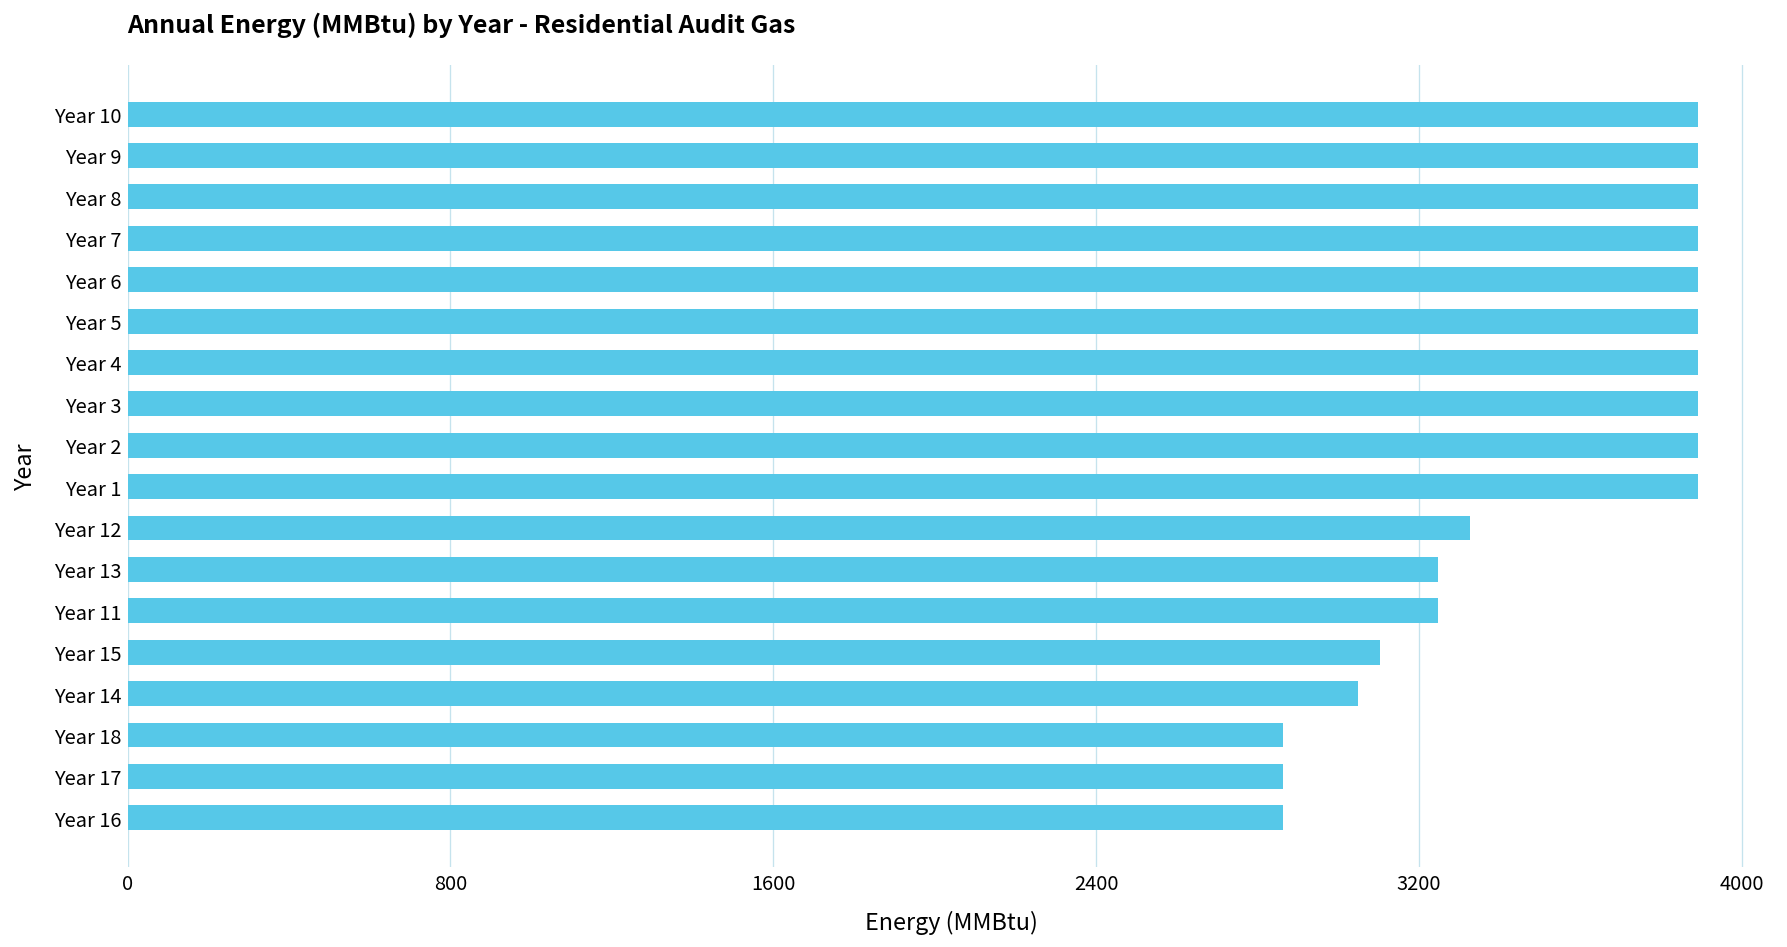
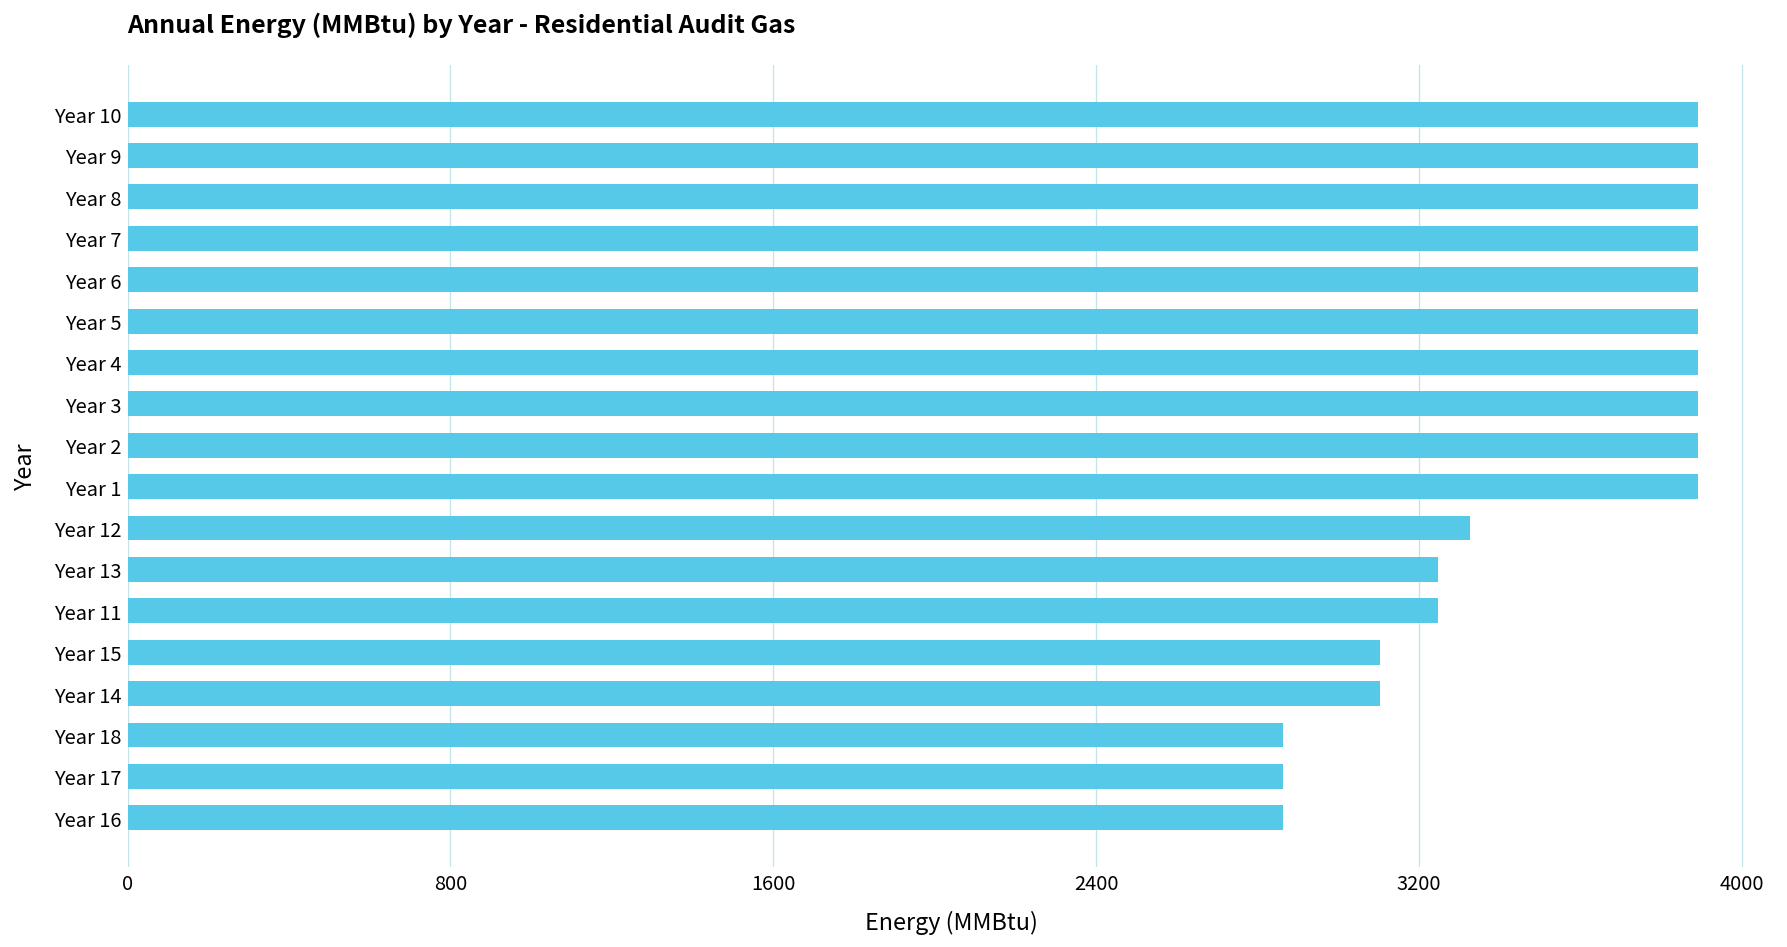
Year 14: 3050 -> 3100
